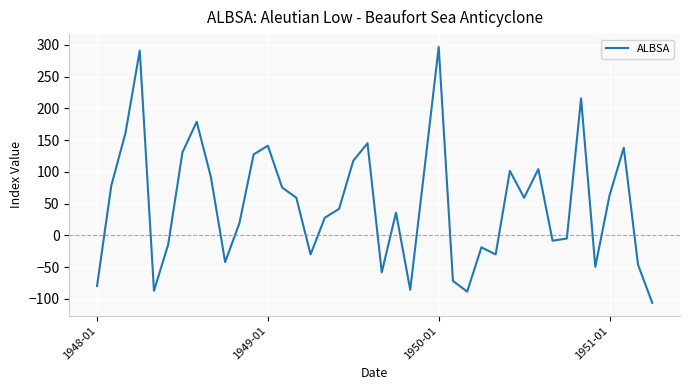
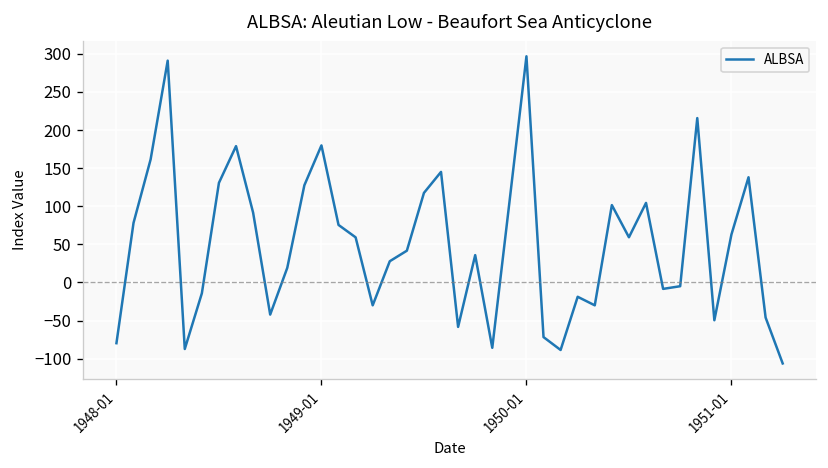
1949-01: 140 -> 180
